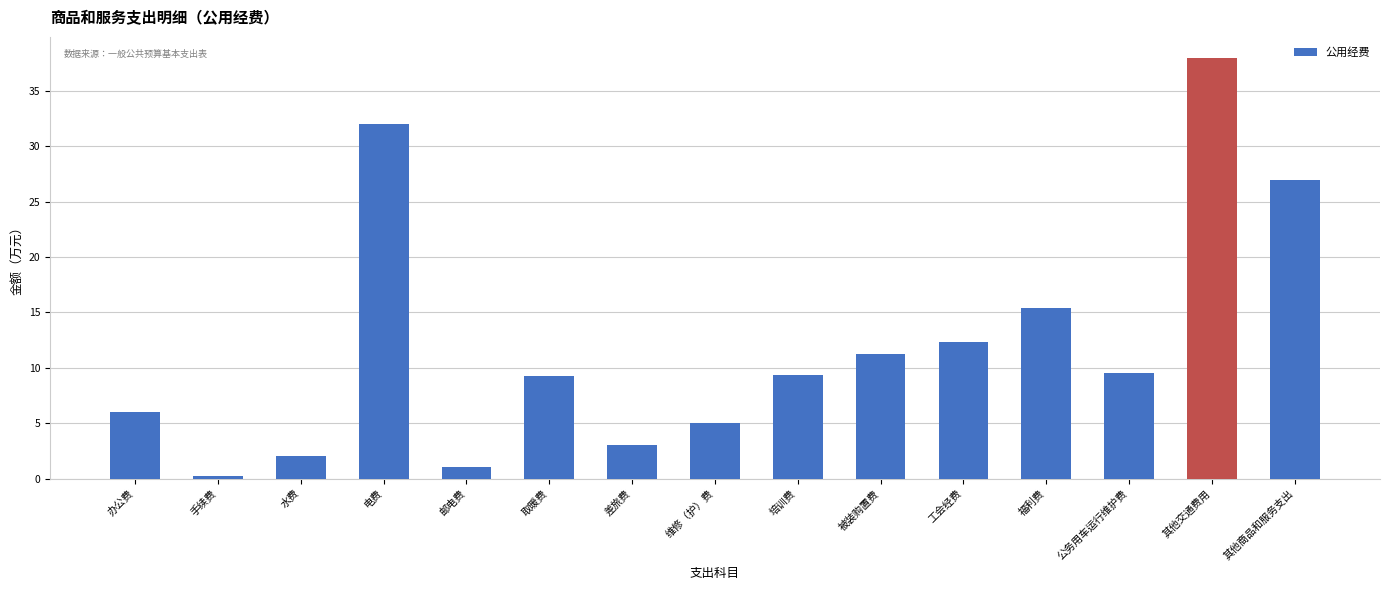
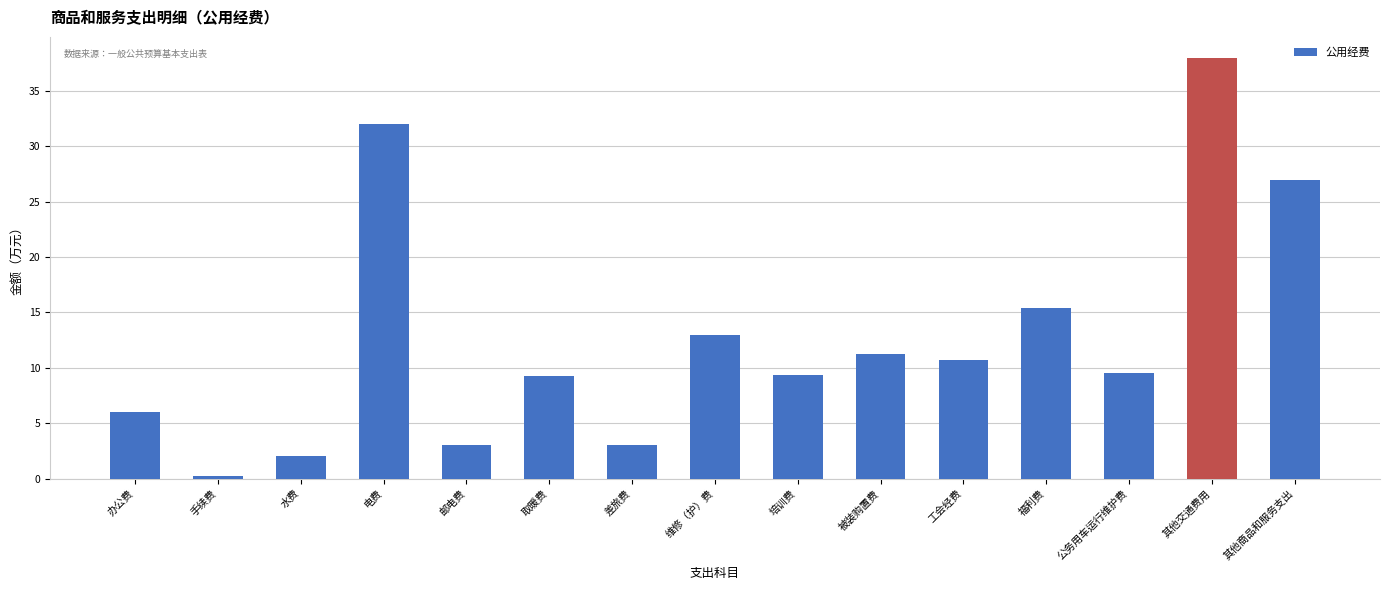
邮电费: 1 -> 3
维修（护）费: 5 -> 13
工会经费: 12.3 -> 10.7
